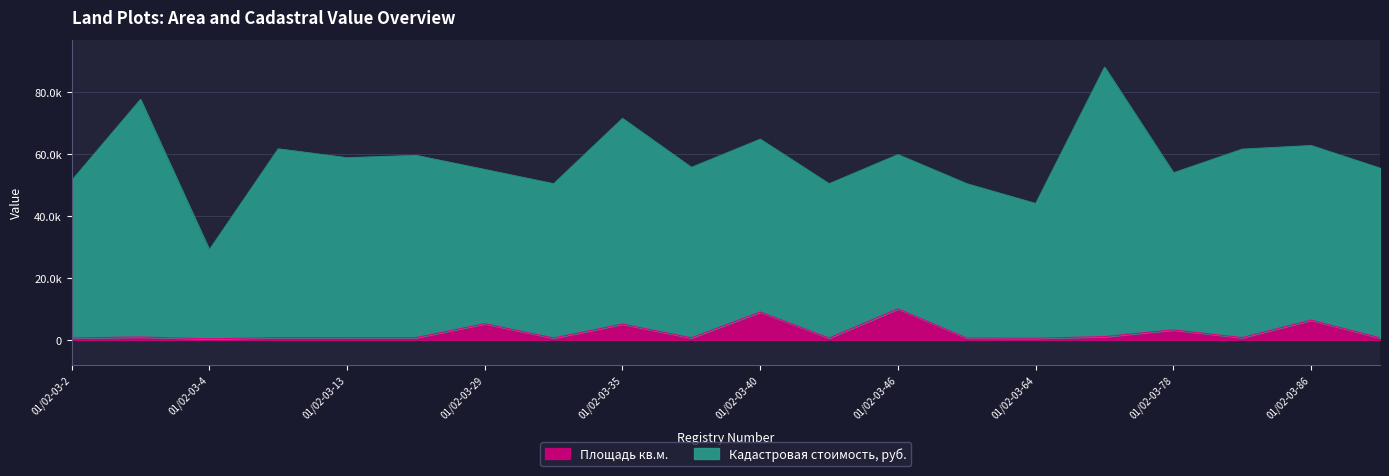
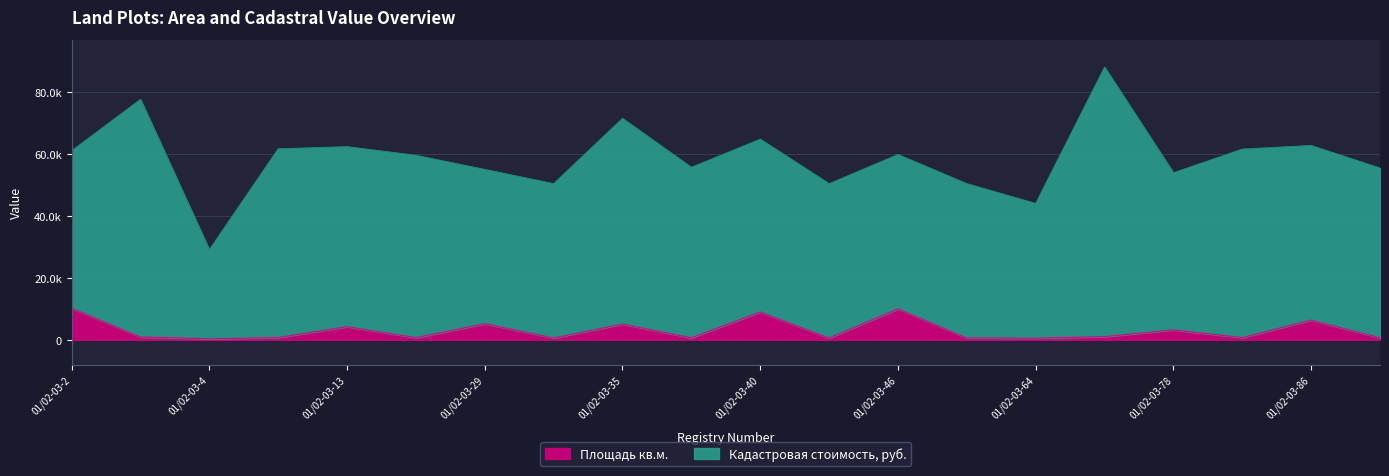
Площадь кв.м., 01/02-03-2: 1000 -> 10000
Площадь кв.м., 01/02-03-13: 1000 -> 4000
